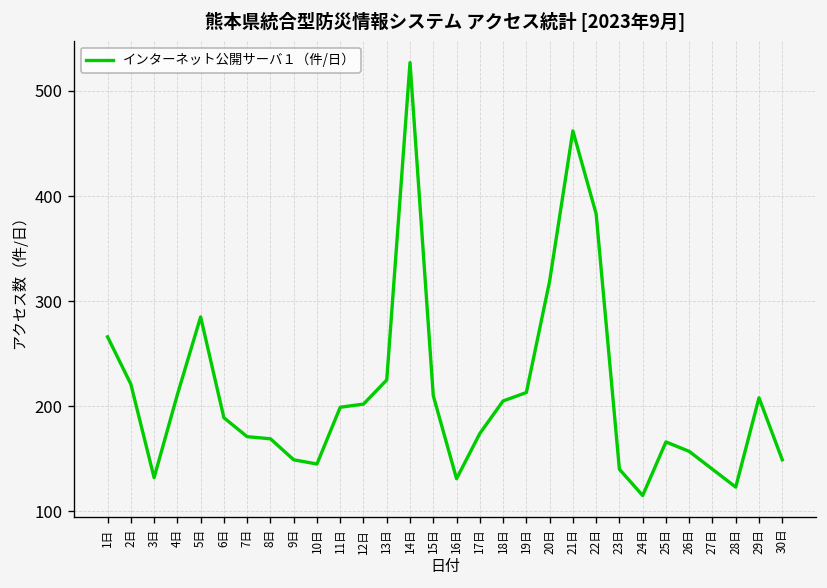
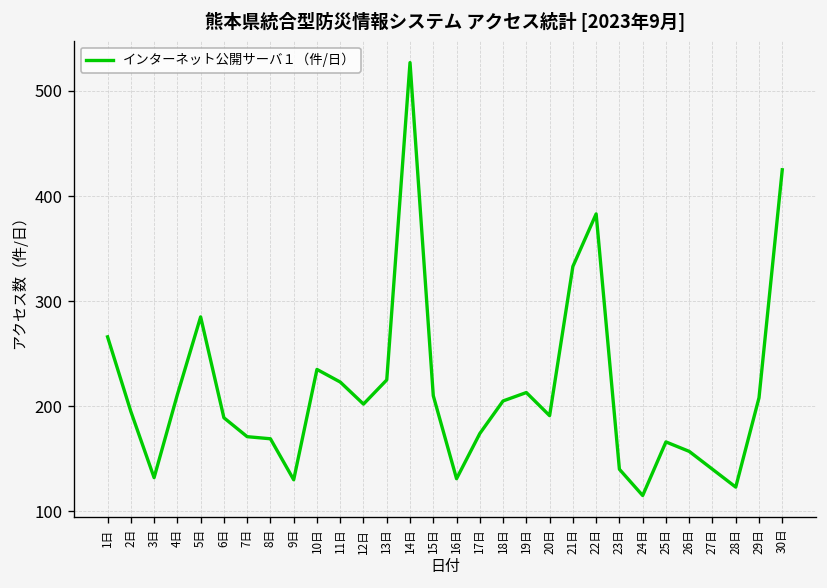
2日: 220 -> 200
9日: 150 -> 130
10日: 150 -> 240
11日: 200 -> 220
20日: 320 -> 190
21日: 460 -> 330
30日: 150 -> 430
